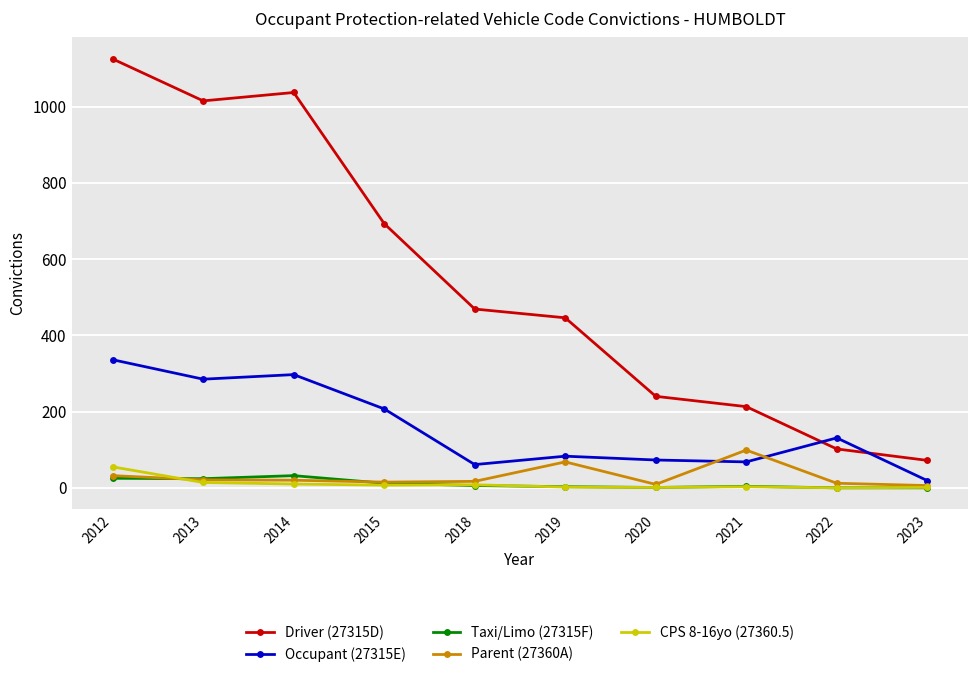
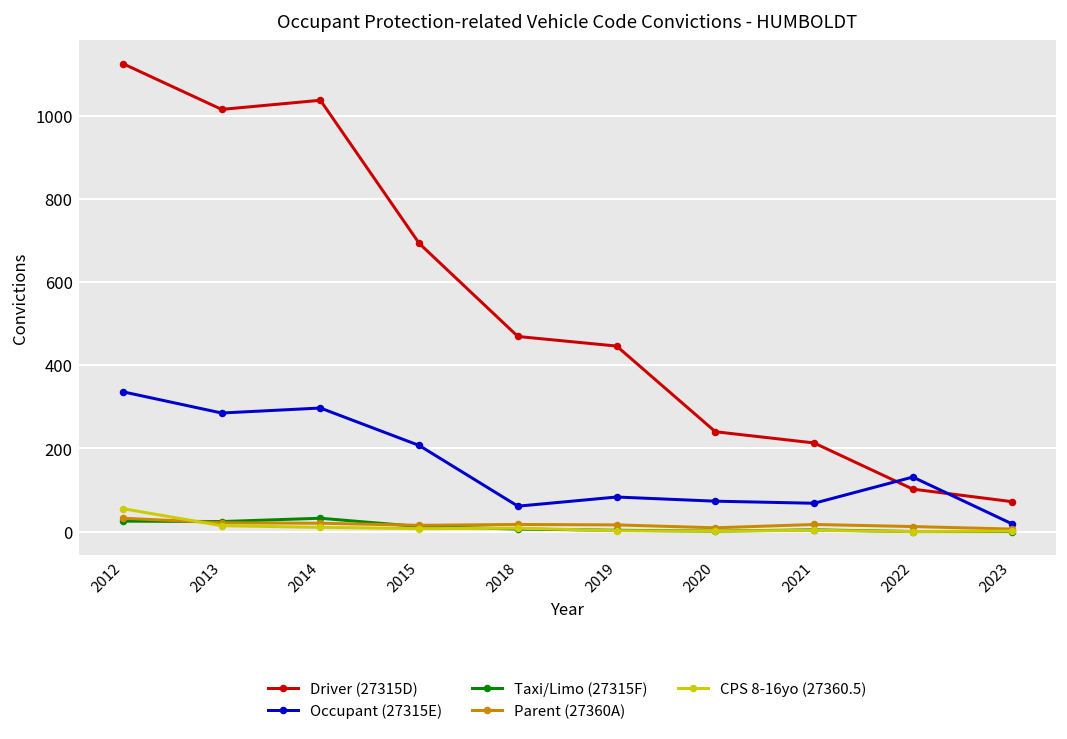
Parent (27360A), 2019: 70 -> 20
Parent (27360A), 2021: 100 -> 20
